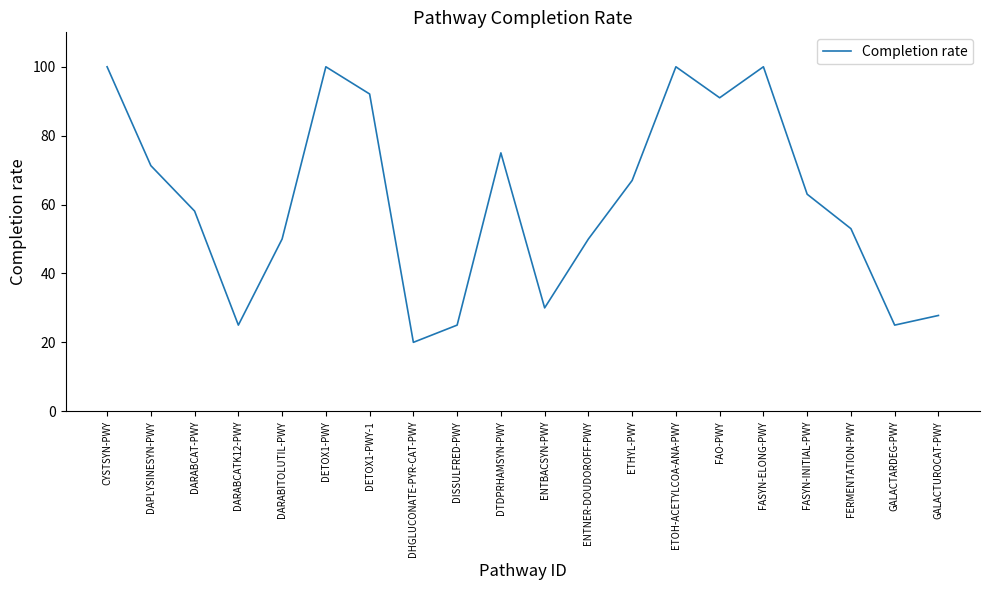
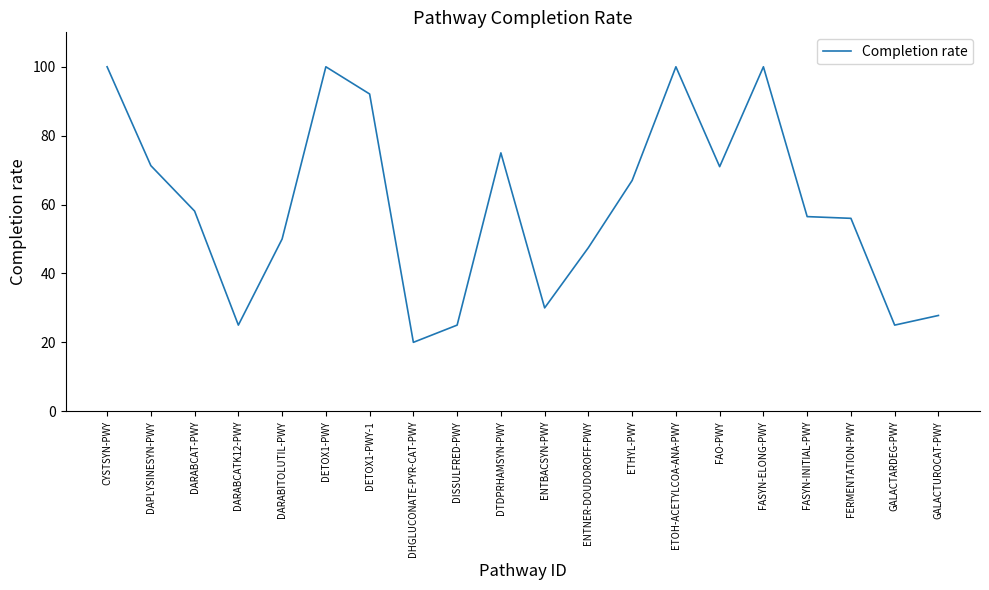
ENTNER-DOUDOROFF-PWY: 50 -> 48
FAO-PWY: 91 -> 71
FASYN-INITIAL-PWY: 63 -> 57
FERMENTATION-PWY: 53 -> 56
